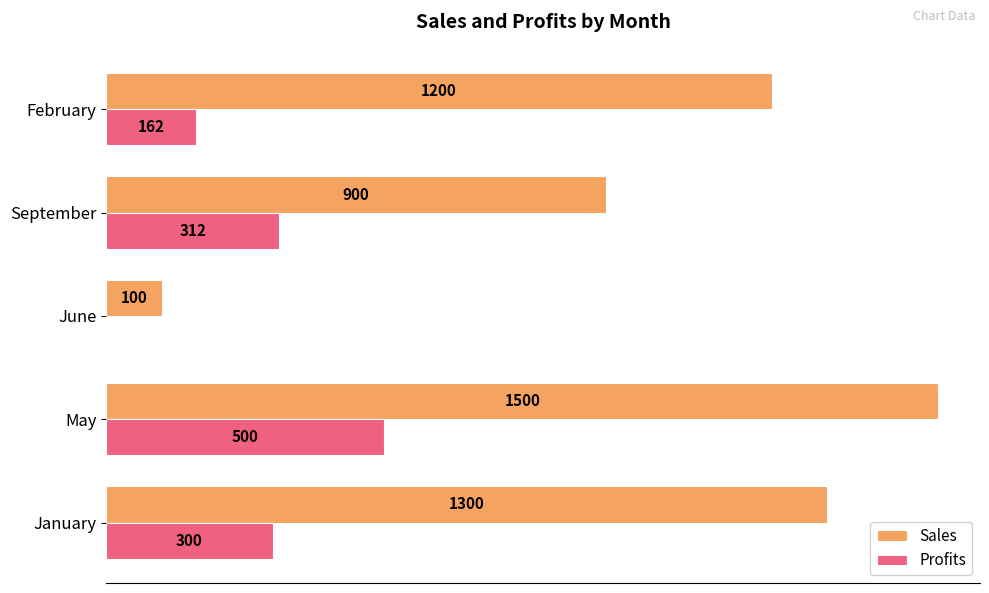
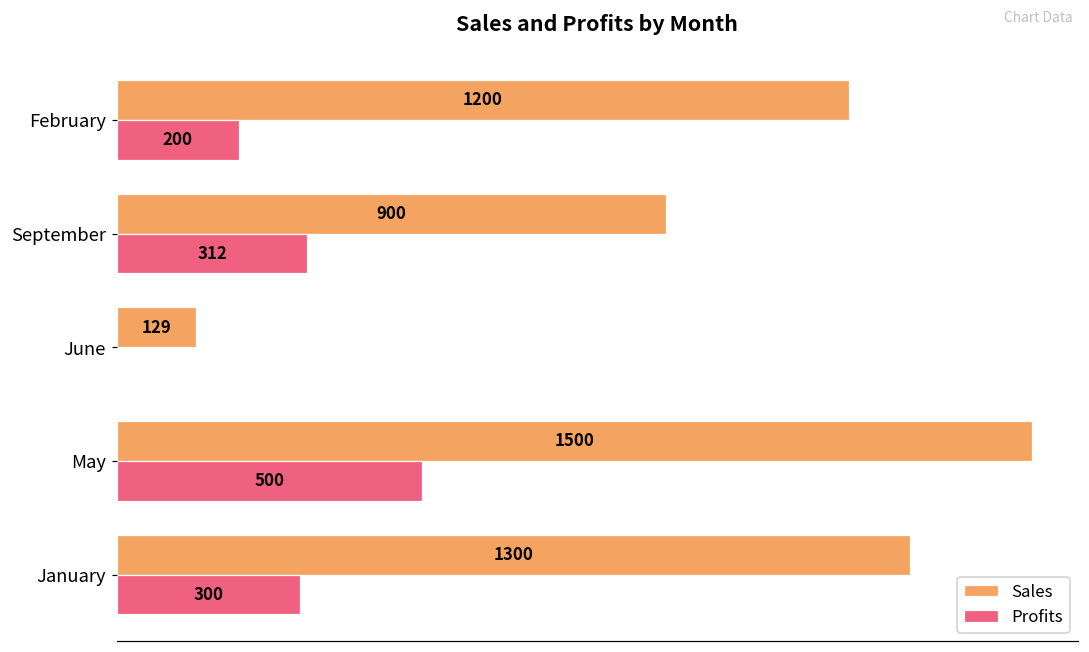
Profits, February: 162 -> 200
Sales, June: 100 -> 129
